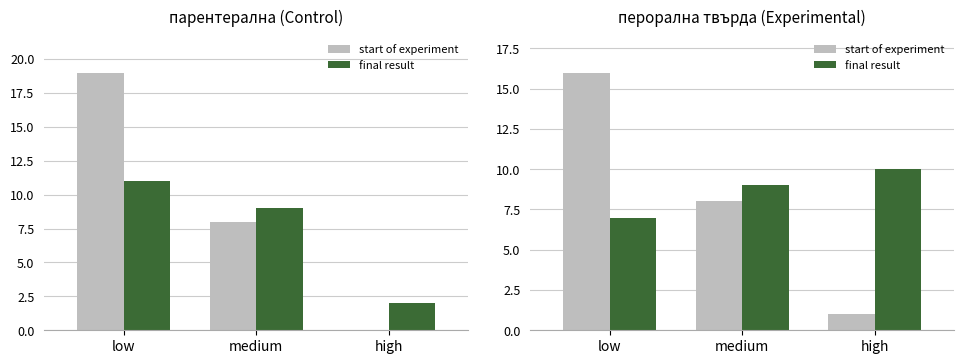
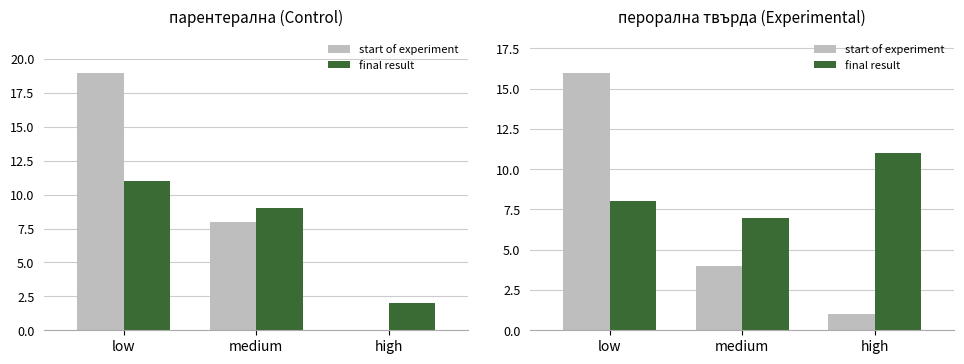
перорална твърда (Experimental), final result, low: 7 -> 8
перорална твърда (Experimental), start of experiment, medium: 8 -> 4
перорална твърда (Experimental), final result, medium: 9 -> 7
перорална твърда (Experimental), final result, high: 10 -> 11
